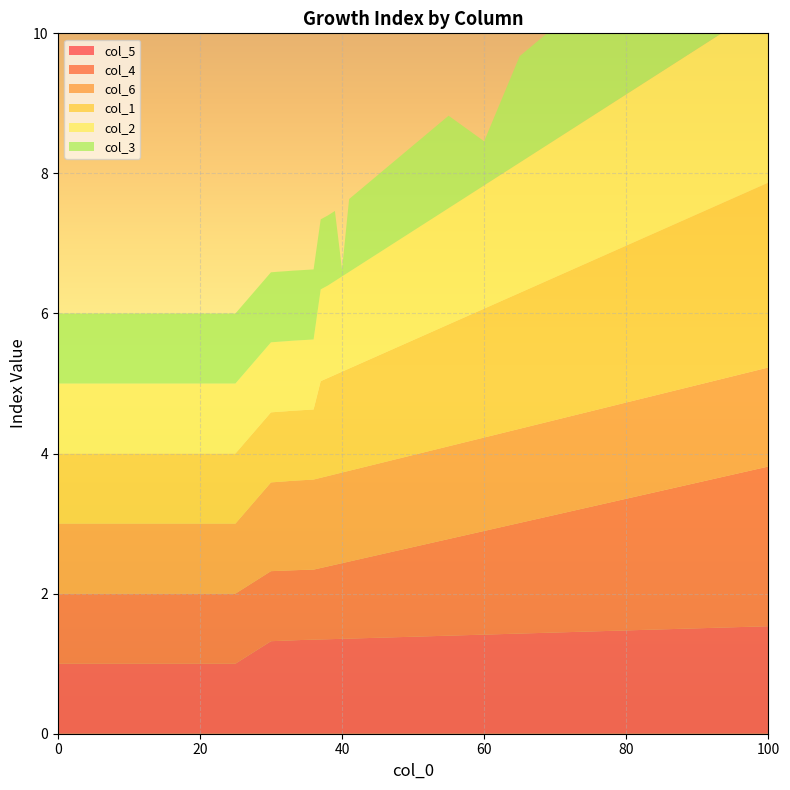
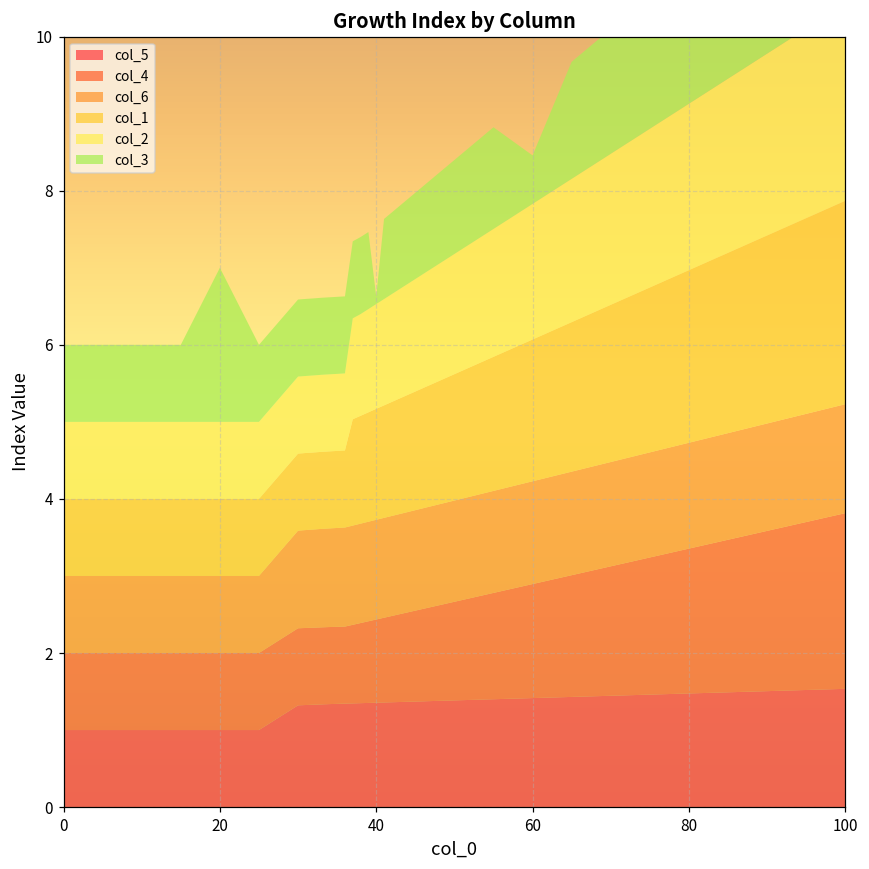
col_3, 20: 1 -> 2
